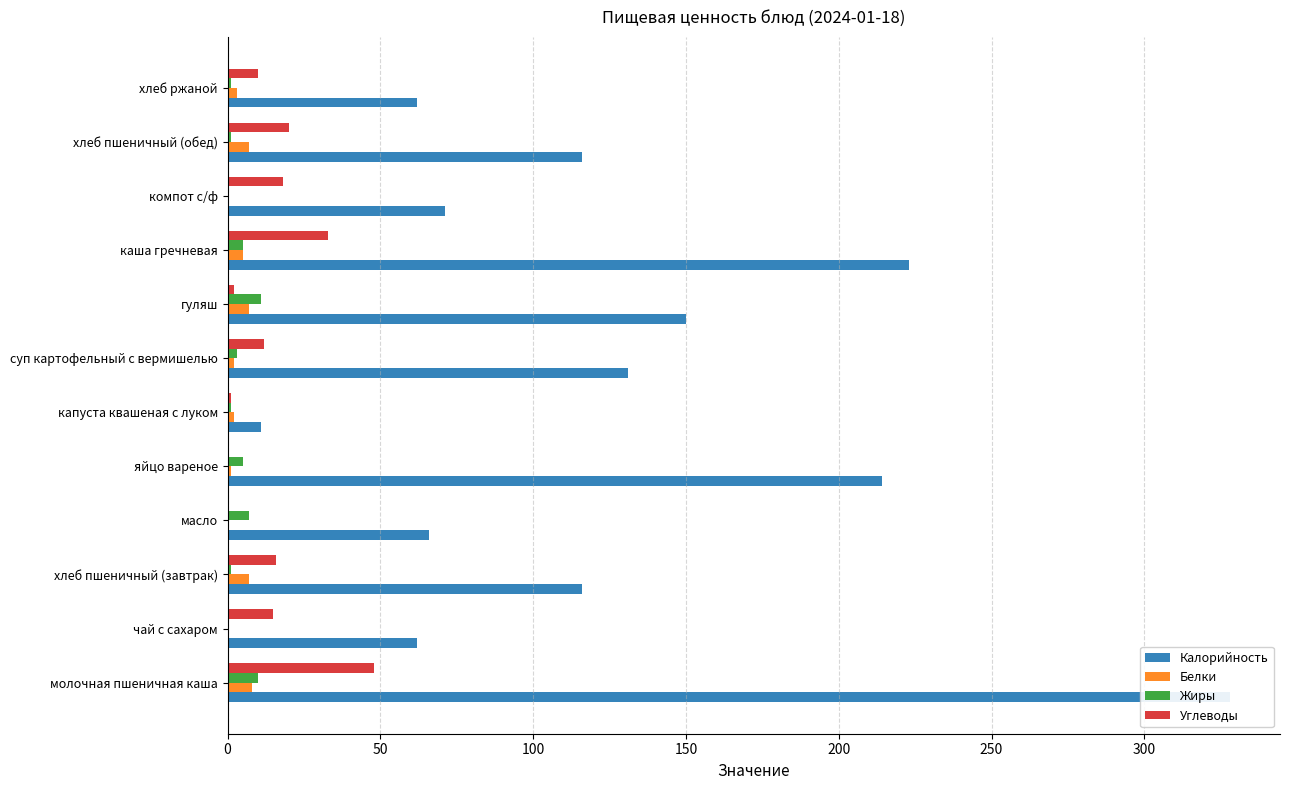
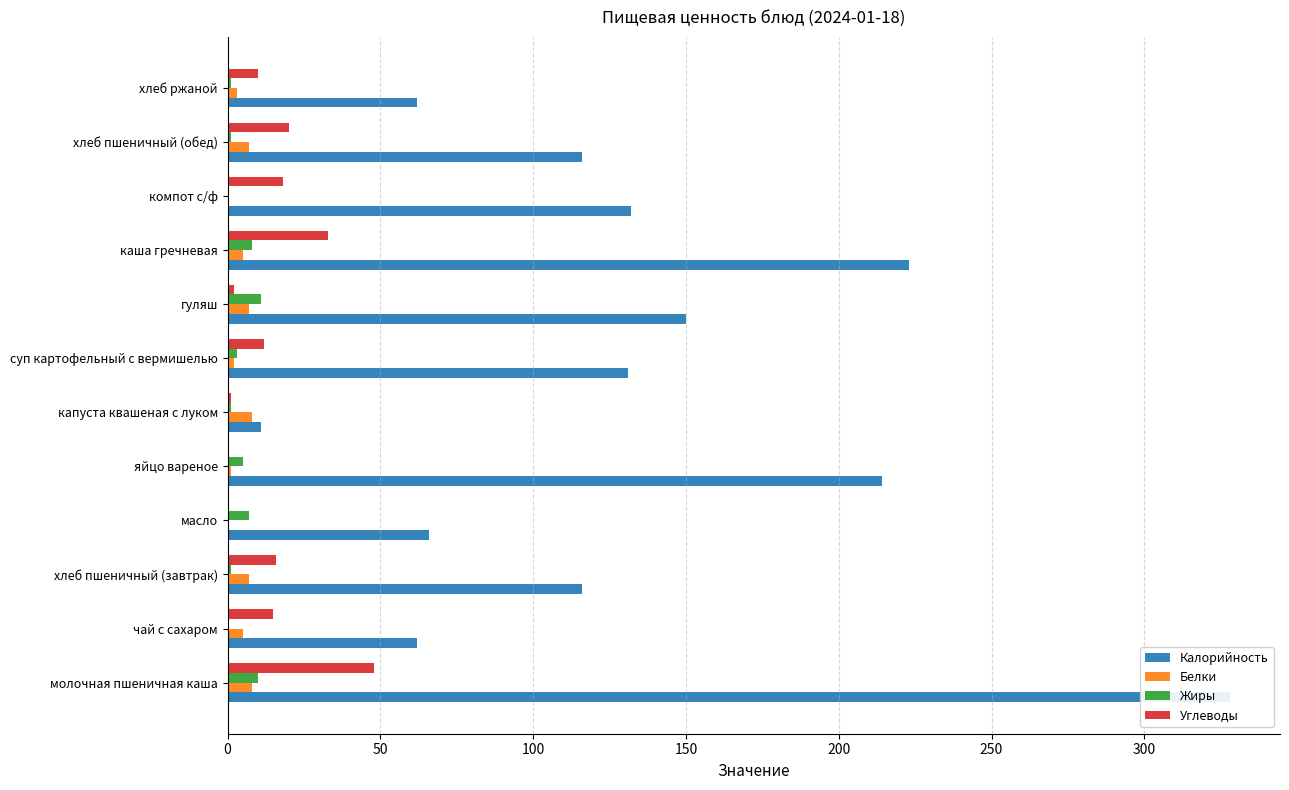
Калорийность, компот с/ф: 71 -> 132
Жиры, каша гречневая: 5 -> 8
Белки, капуста квашеная с луком: 2 -> 8
Белки, чай с сахаром: 0 -> 5
